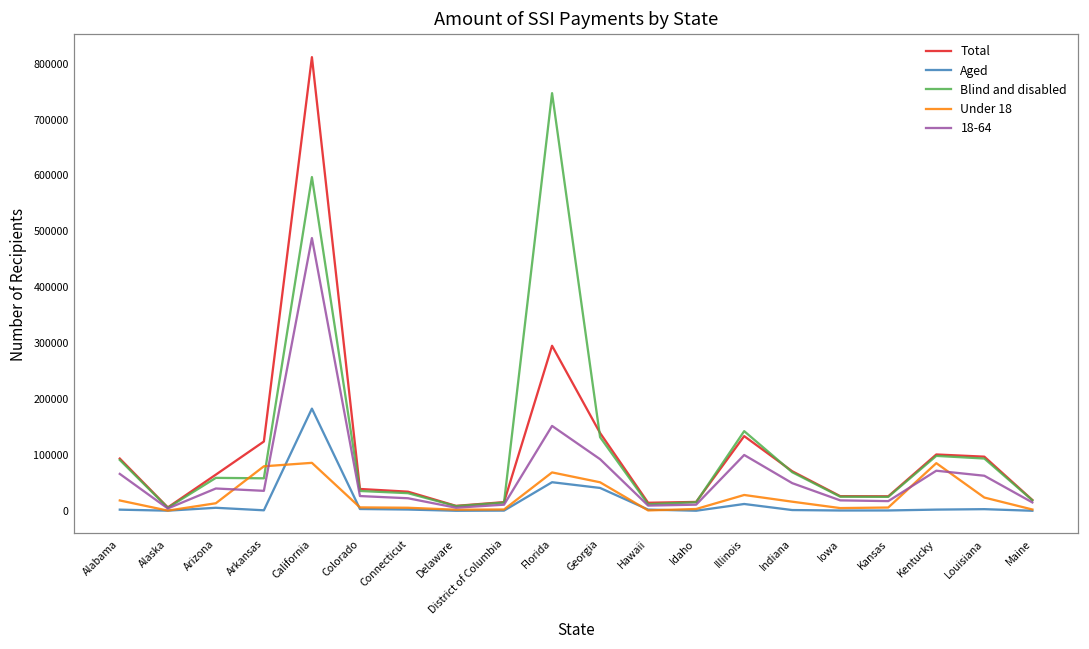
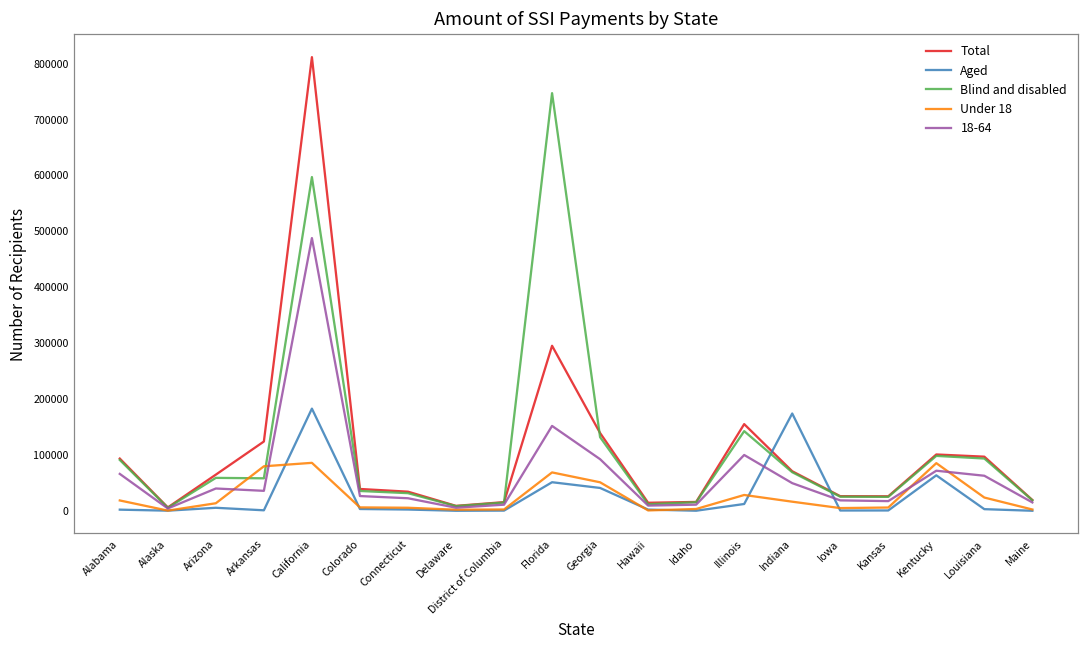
Total, Illinois: 130000 -> 160000
Aged, Indiana: 0 -> 170000
Aged, Kentucky: 0 -> 60000
